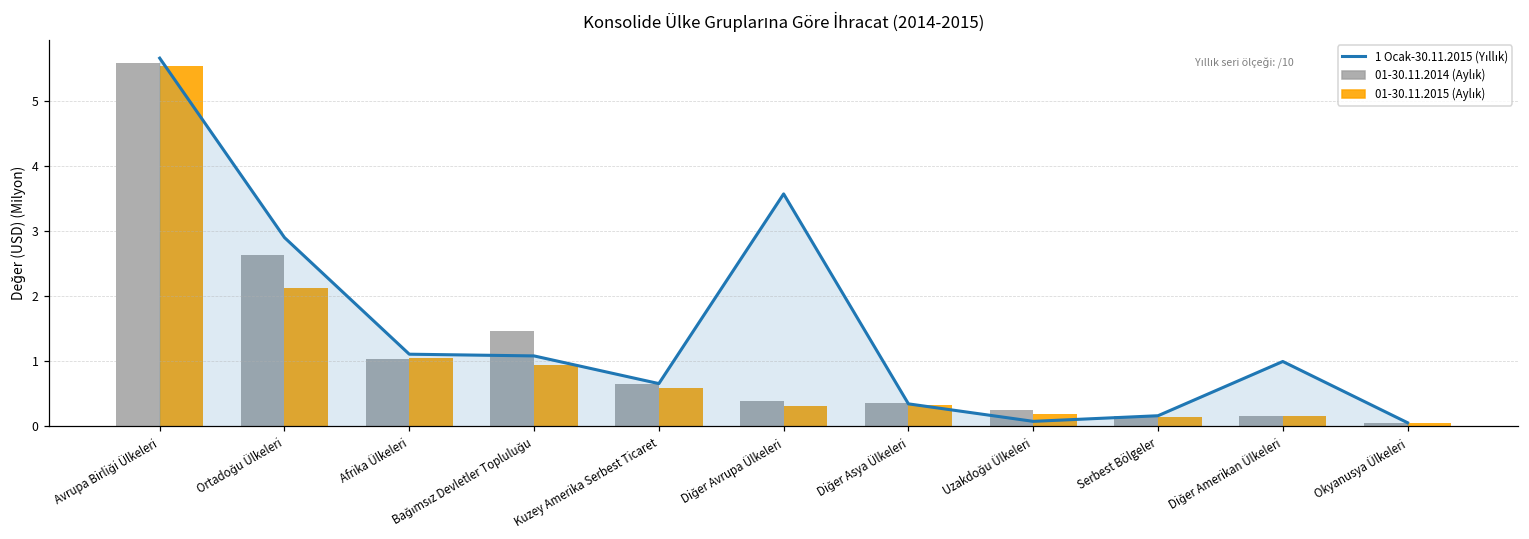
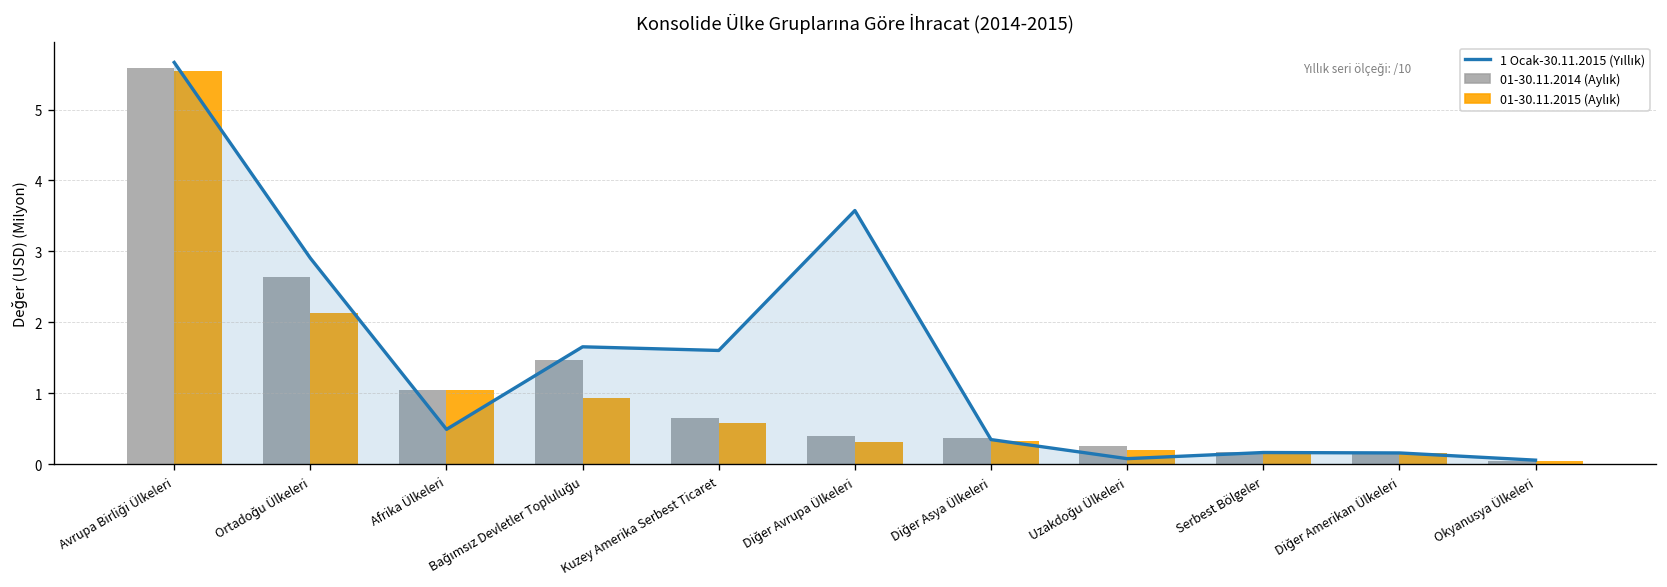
1 Ocak-30.11.2015 (Yıllık), Afrika Ülkeleri: 1.1 -> 0.5
1 Ocak-30.11.2015 (Yıllık), Bağımsız Devletler Topluluğu: 1.1 -> 1.7
1 Ocak-30.11.2015 (Yıllık), Kuzey Amerika Serbest Ticaret: 0.7 -> 1.6
1 Ocak-30.11.2015 (Yıllık), Diğer Amerikan Ülkeleri: 1.0 -> 0.2
